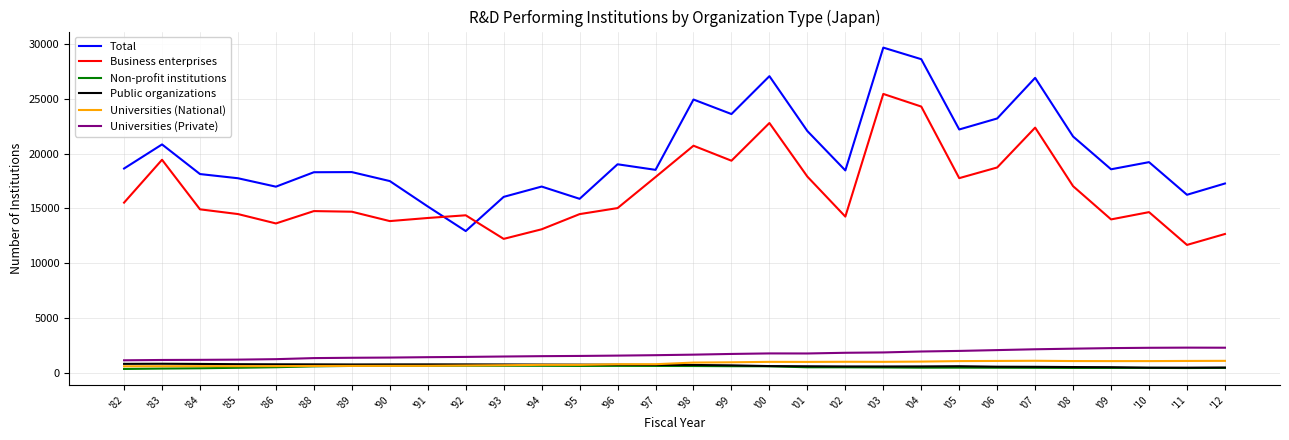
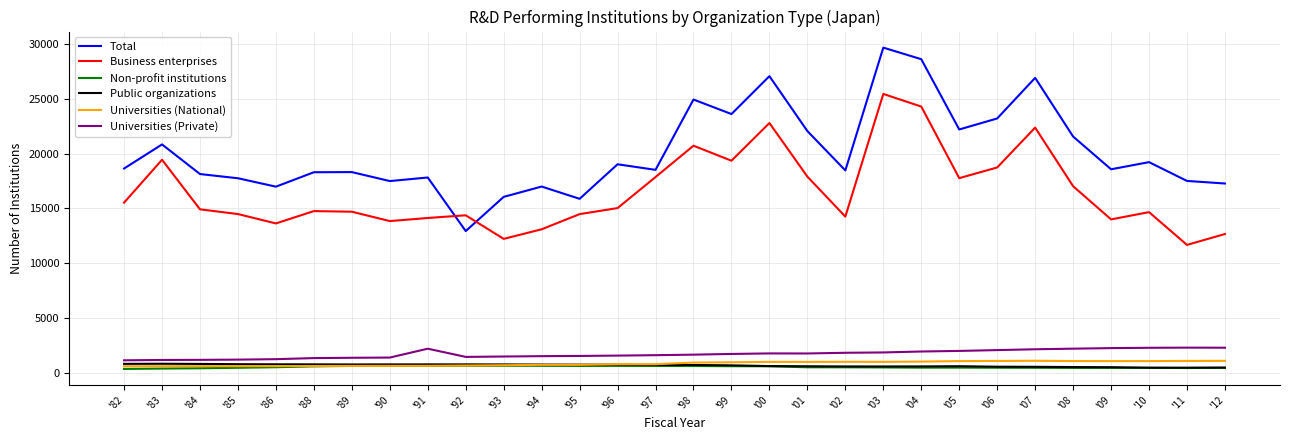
Total, '91: 15200 -> 17800
Universities (Private), '91: 1400 -> 2200
Total, '11: 16200 -> 17500
